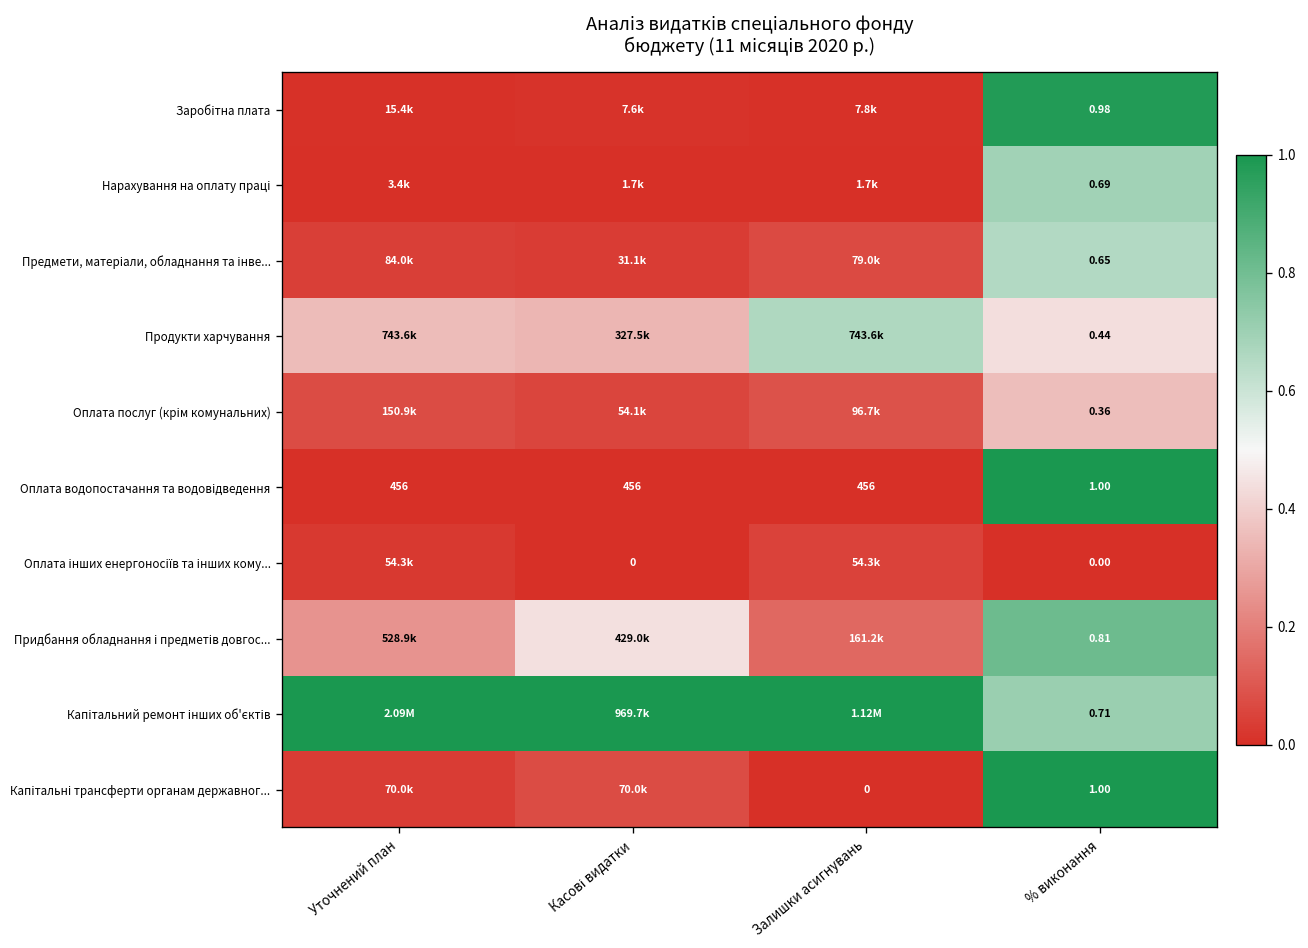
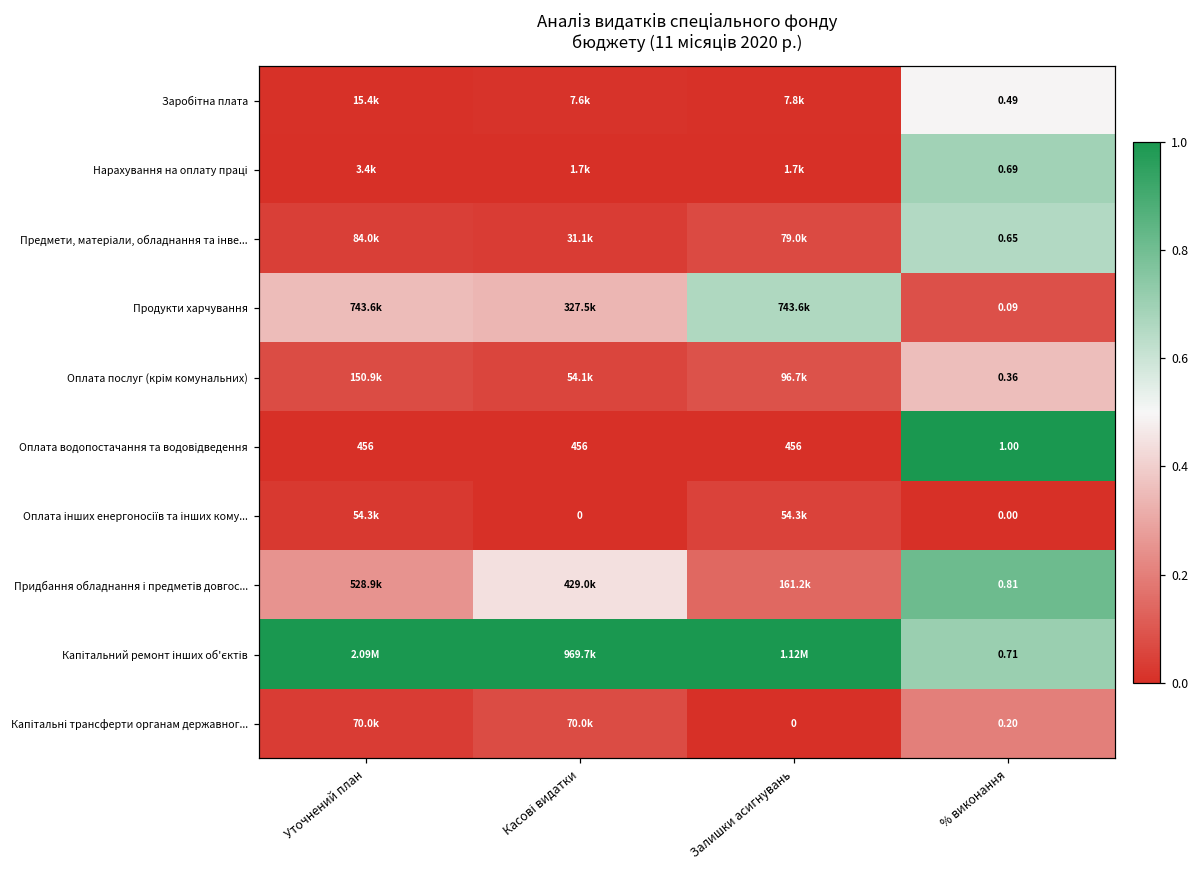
Заробітна плата, % виконання: 0.98 -> 0.49
Продукти харчування, % виконання: 0.44 -> 0.09
Капітальні трансферти органам державног..., % виконання: 1.00 -> 0.20
